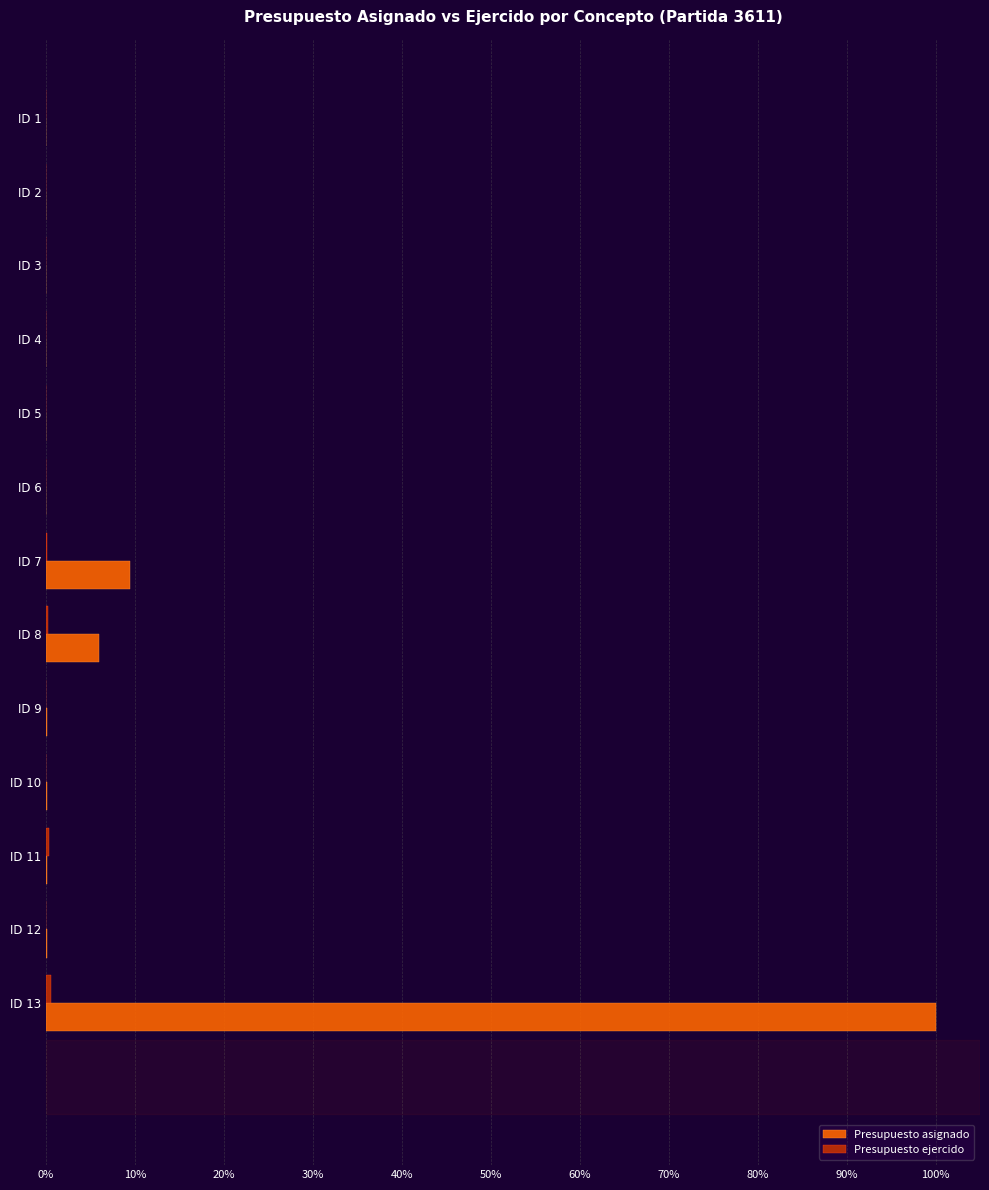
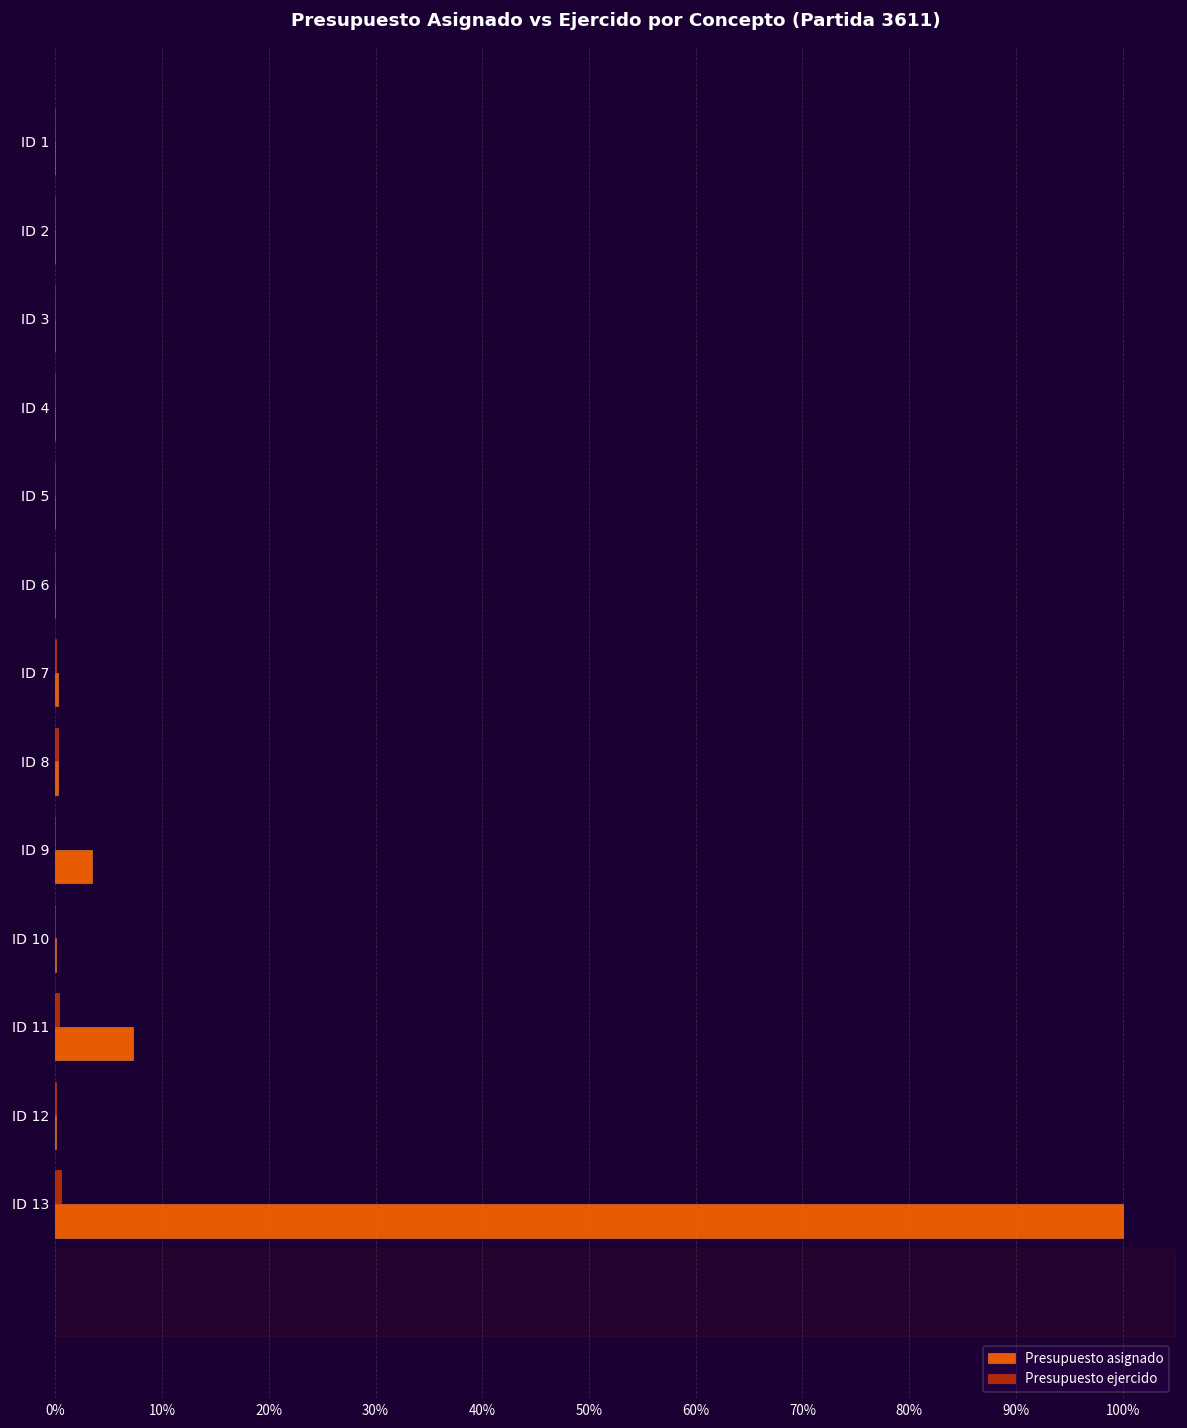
Presupuesto asignado, ID 7: 9% -> 0%
Presupuesto asignado, ID 8: 6% -> 0%
Presupuesto asignado, ID 9: 0% -> 3%
Presupuesto asignado, ID 11: 0% -> 7%
